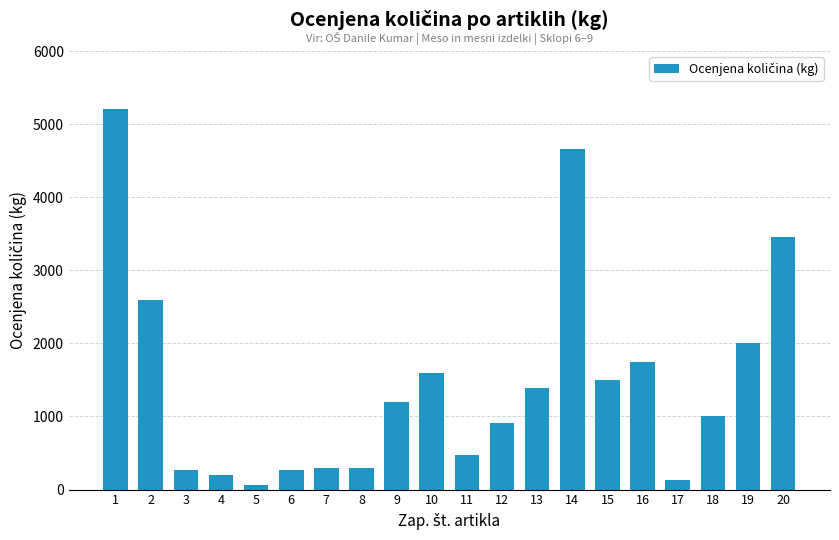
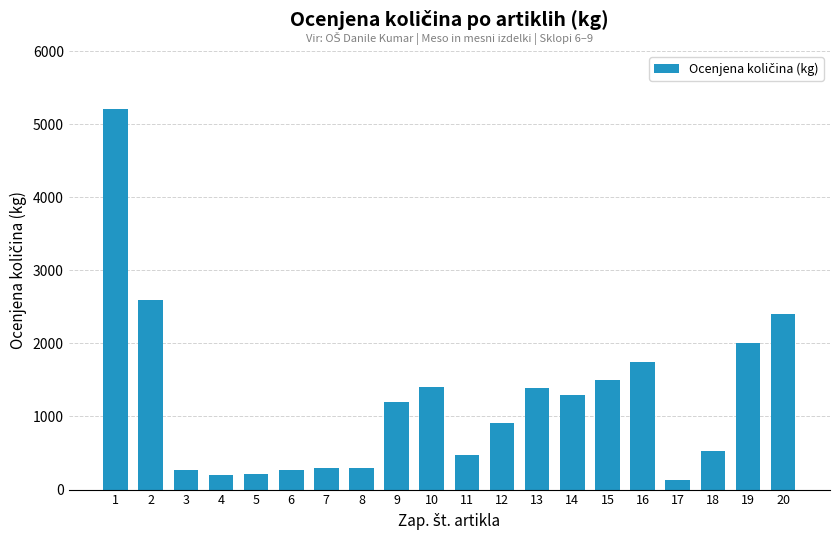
5: 100 -> 200
10: 1600 -> 1400
14: 4700 -> 1300
18: 1000 -> 500
20: 3500 -> 2400
